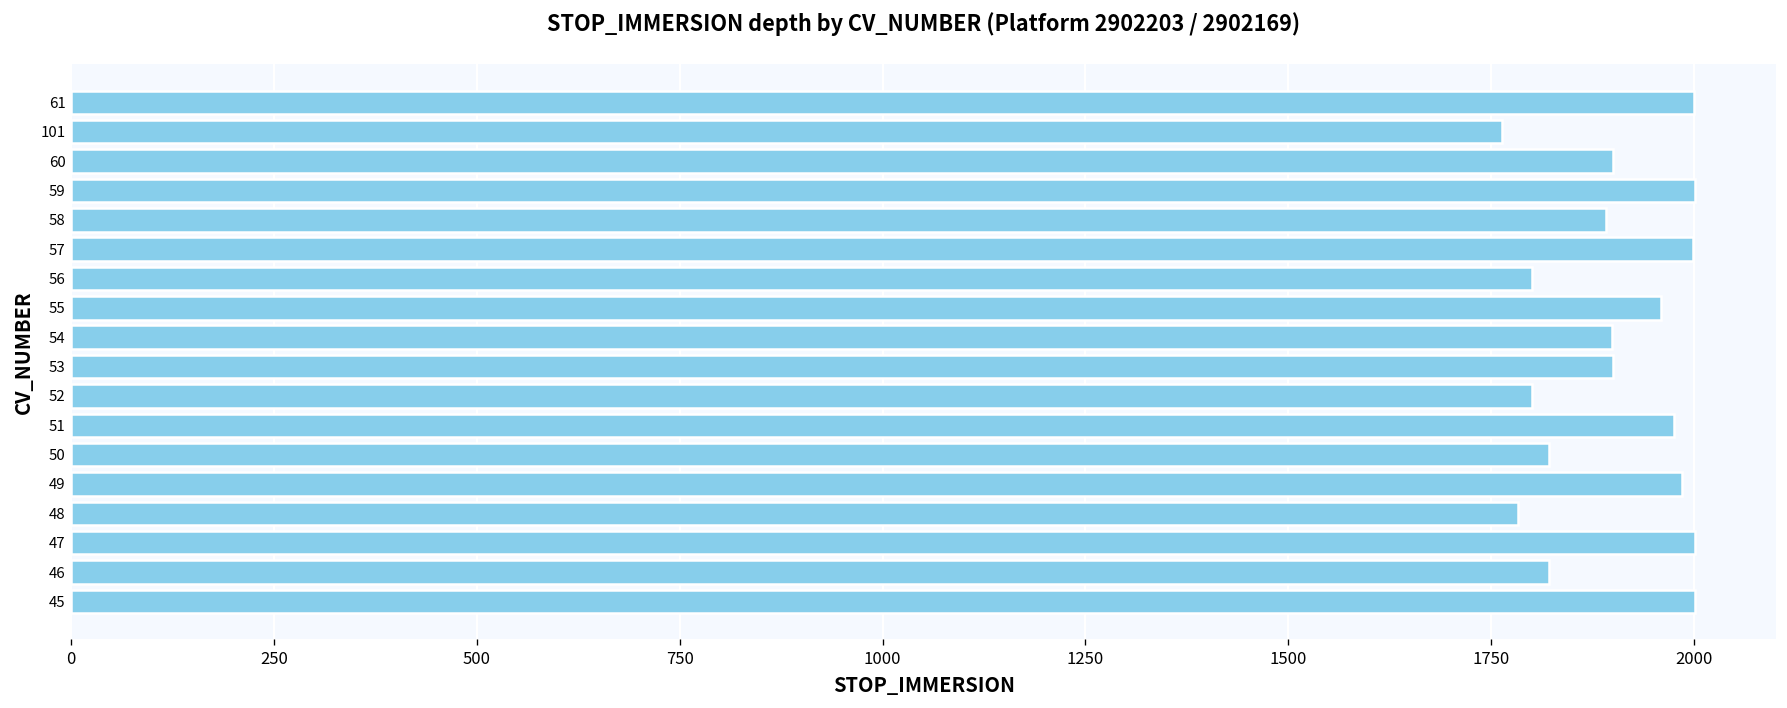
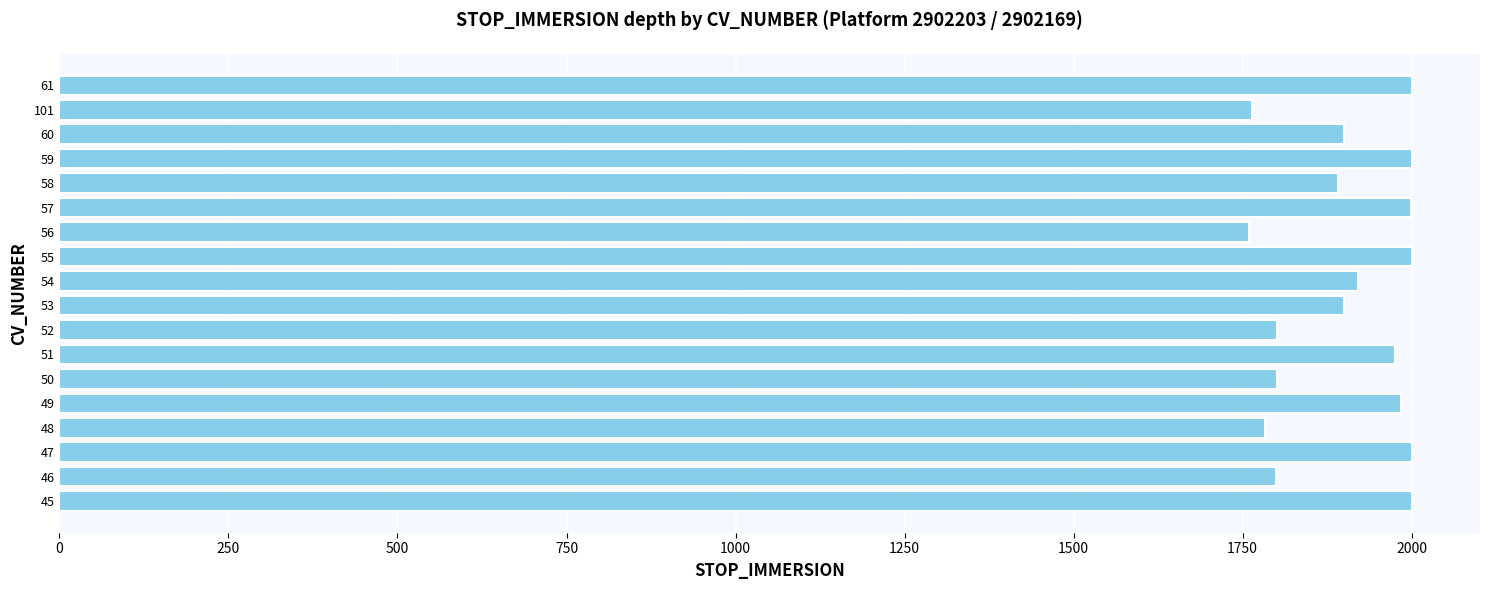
56: 1800 -> 1760
55: 1960 -> 2000
54: 1900 -> 1920
50: 1820 -> 1800
46: 1820 -> 1800
